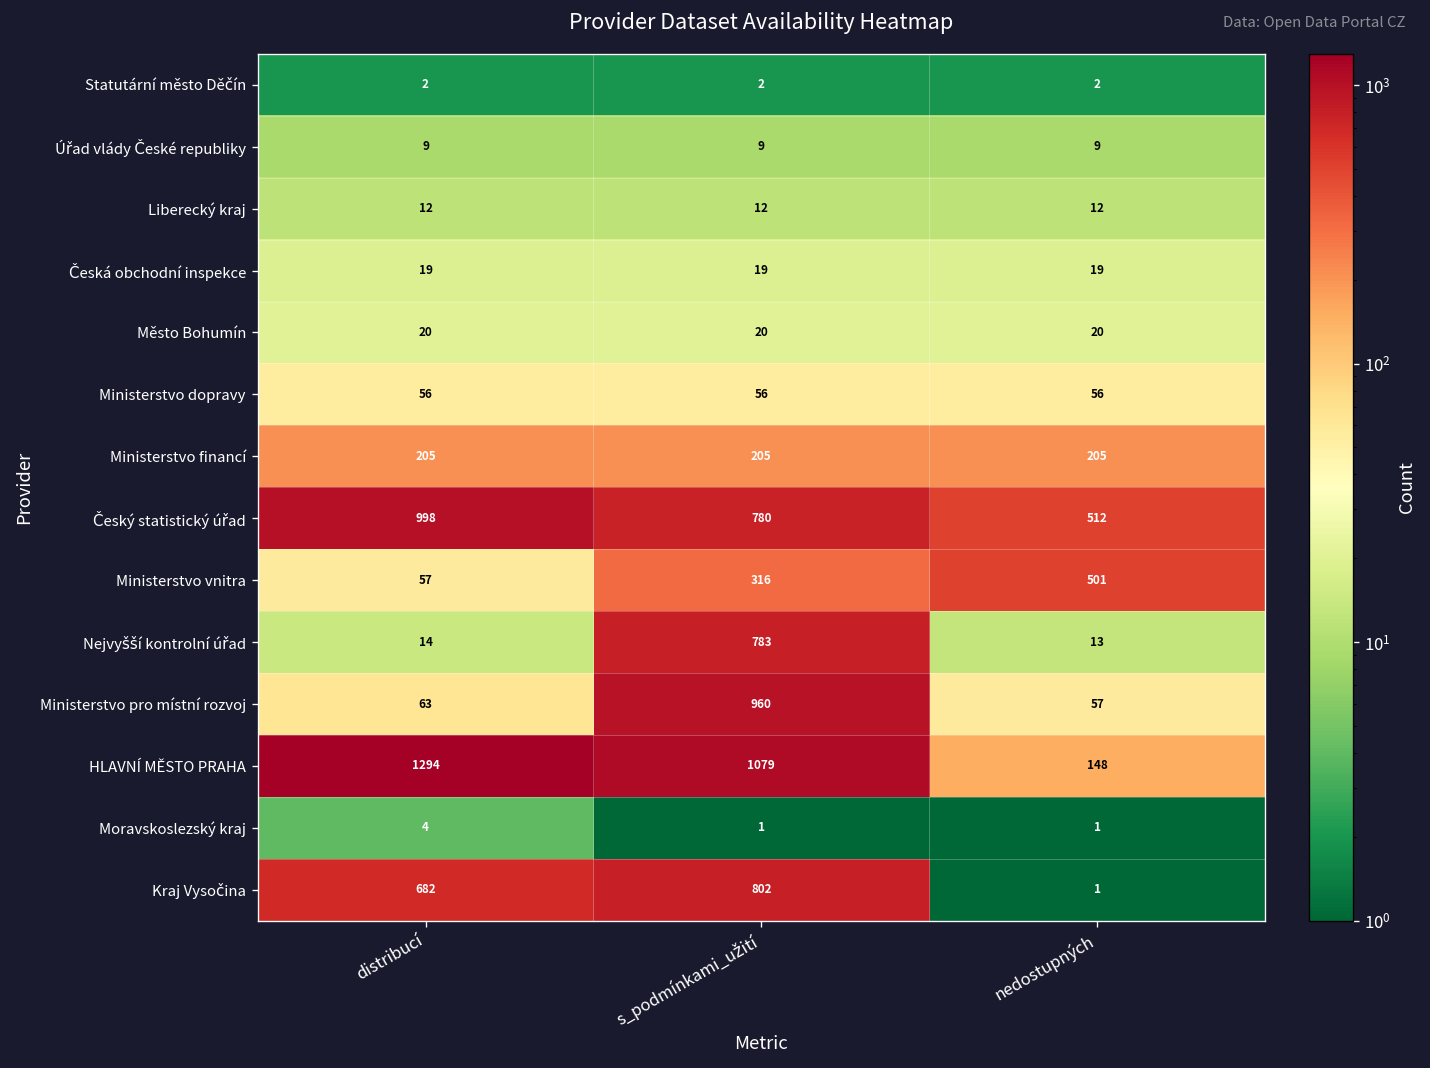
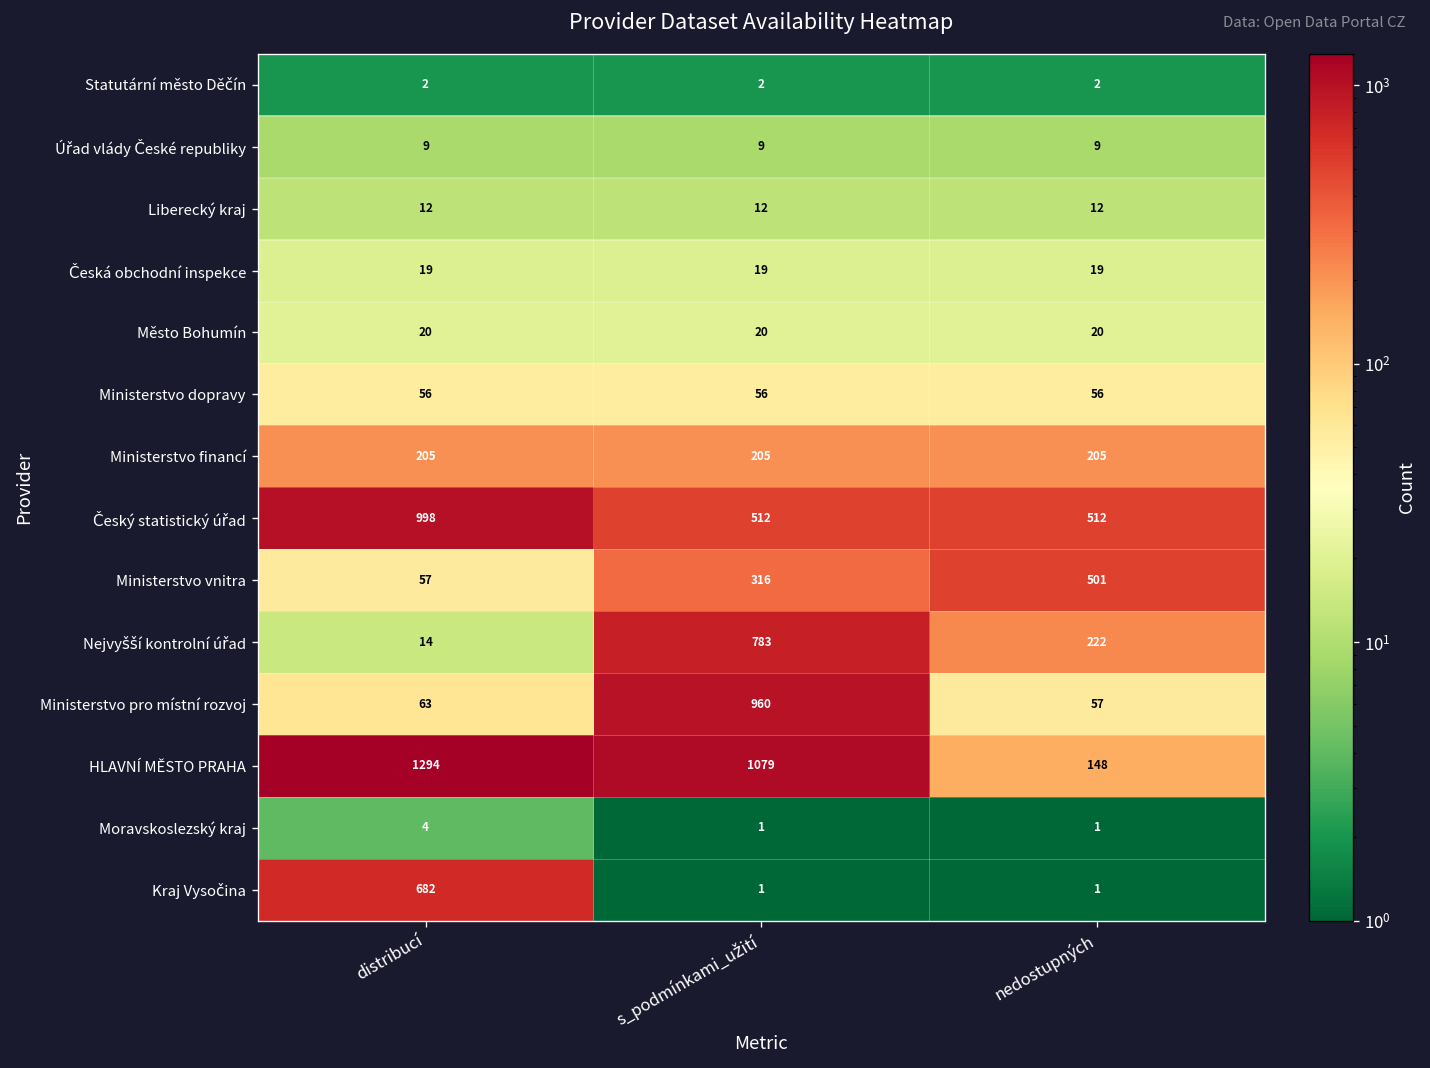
Český statistický úřad, s_podmínkami_užití: 780 -> 512
Nejvyšší kontrolní úřad, nedostupných: 13 -> 222
Kraj Vysočina, s_podmínkami_užití: 802 -> 1
